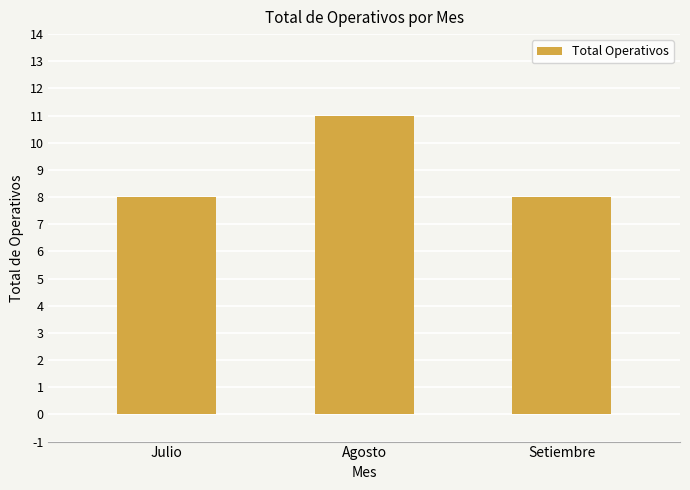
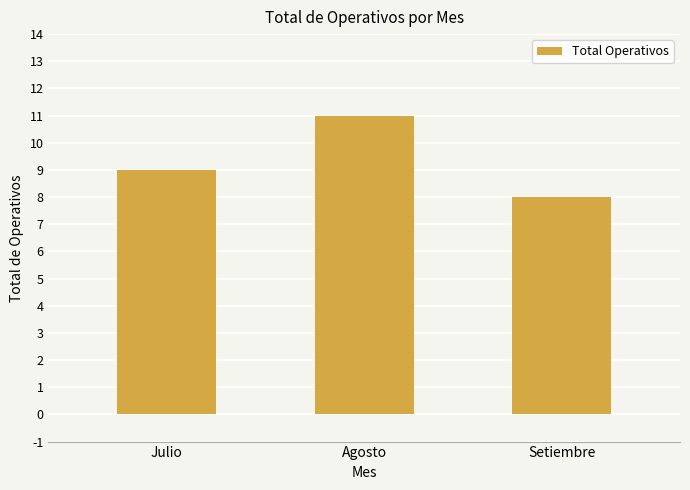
Julio: 8 -> 9
